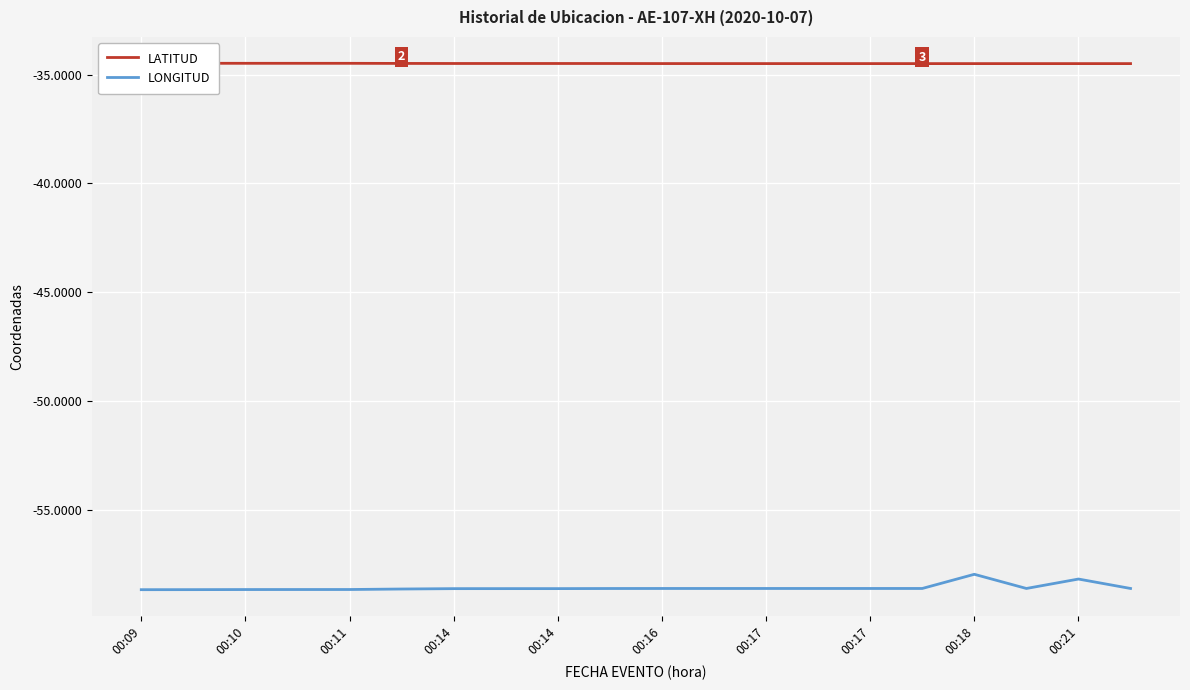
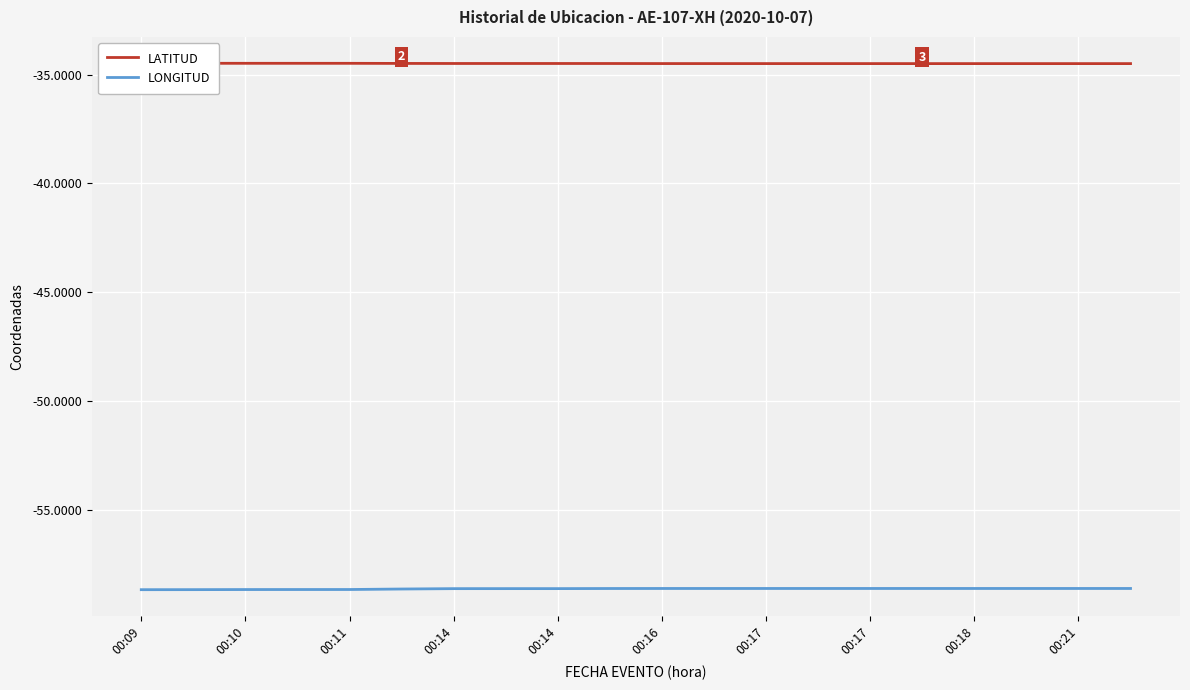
LONGITUD, 00:18: -58.0 -> -58.6
LONGITUD, 00:21: -58.2 -> -58.6
